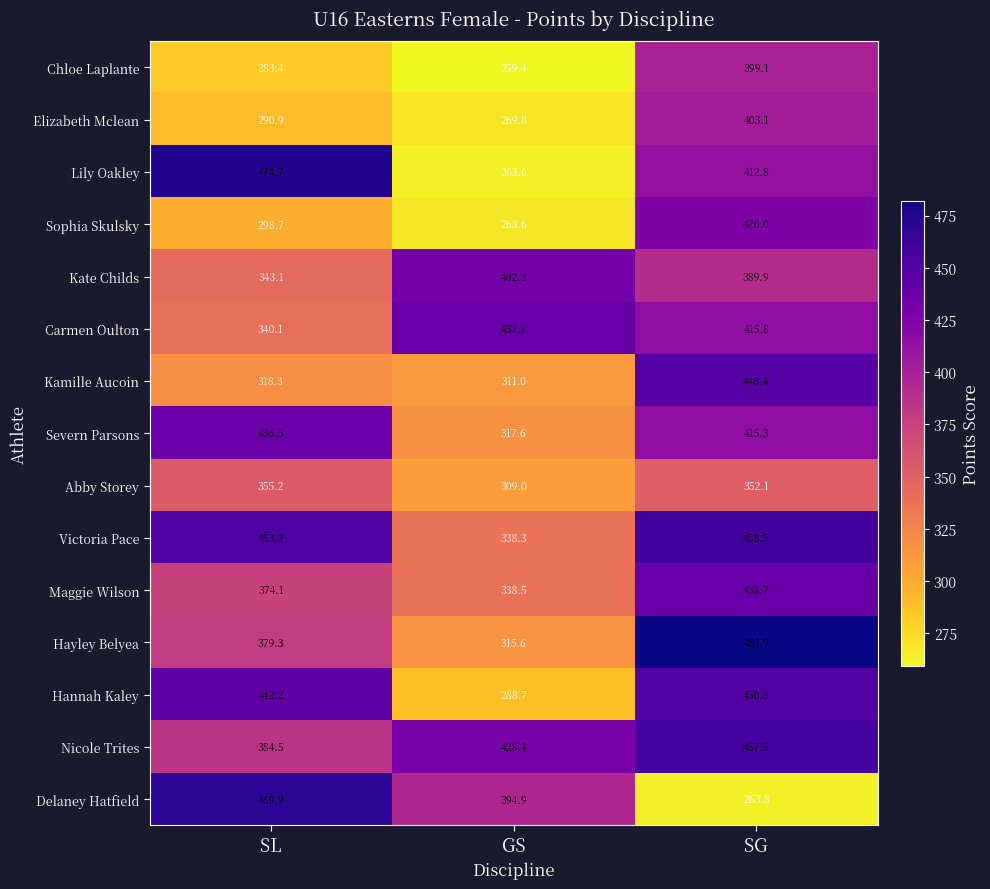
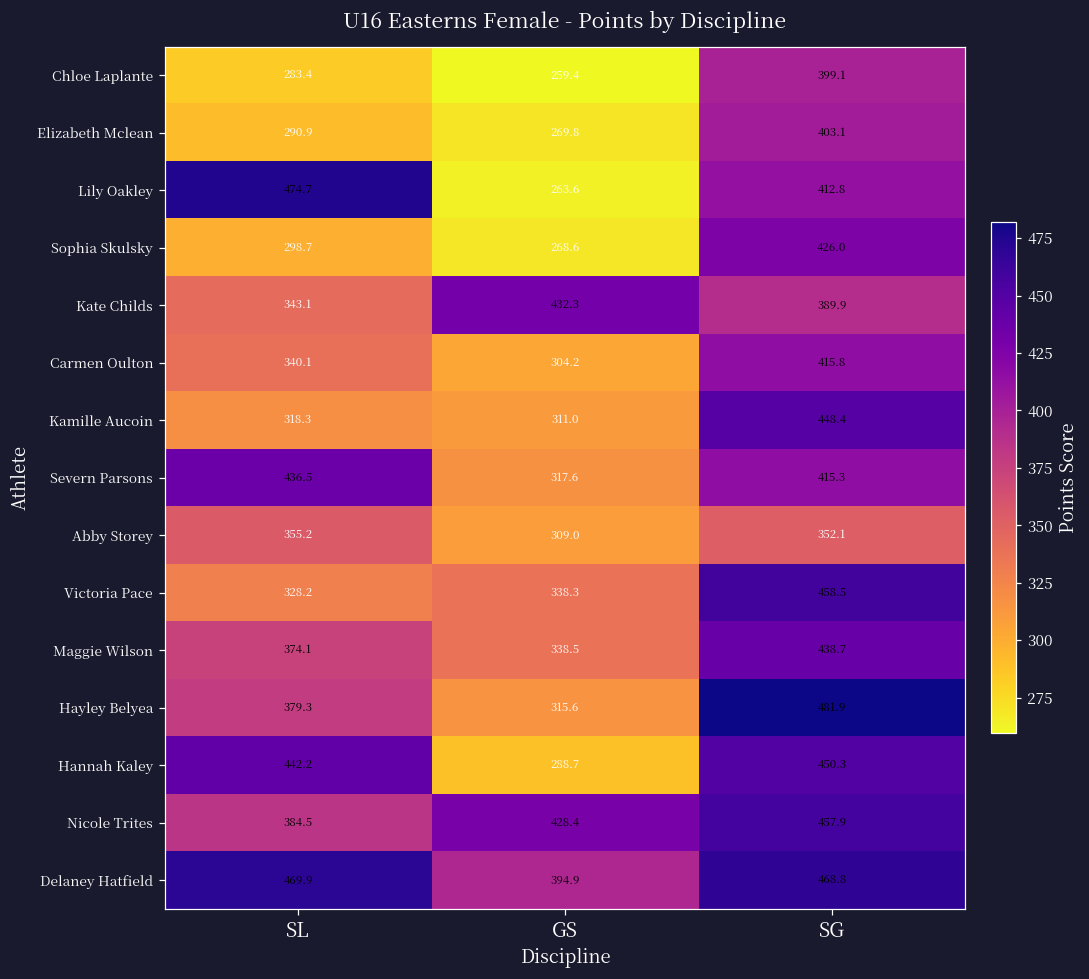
Carmen Oulton, GS: 437.7 -> 304.2
Victoria Pace, SL: 453.2 -> 328.2
Delaney Hatfield, SG: 263.8 -> 468.8
